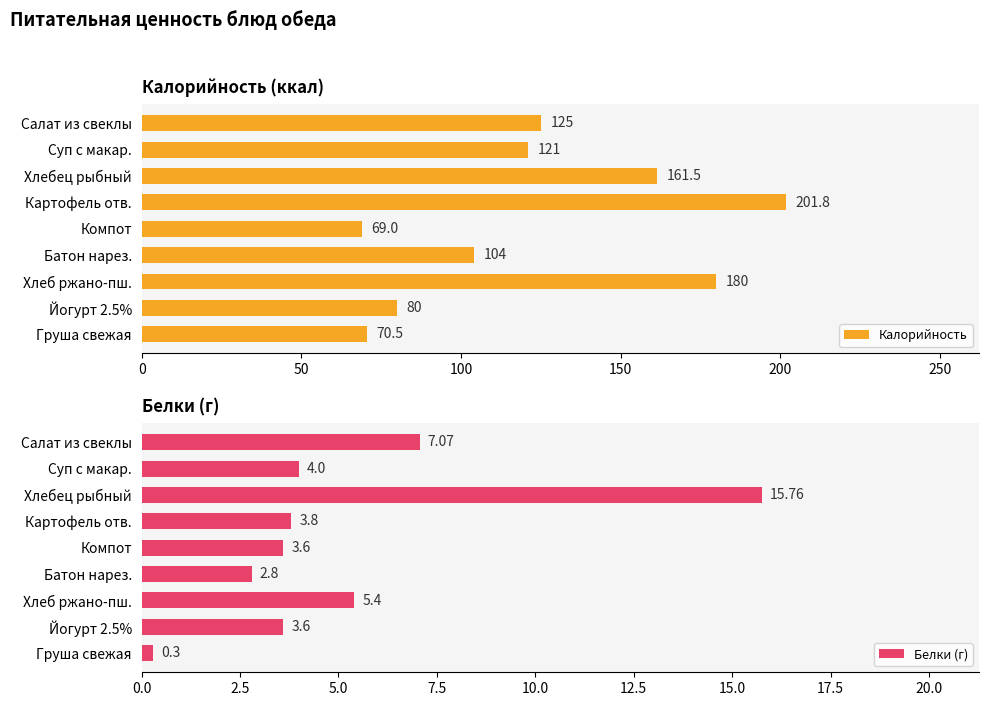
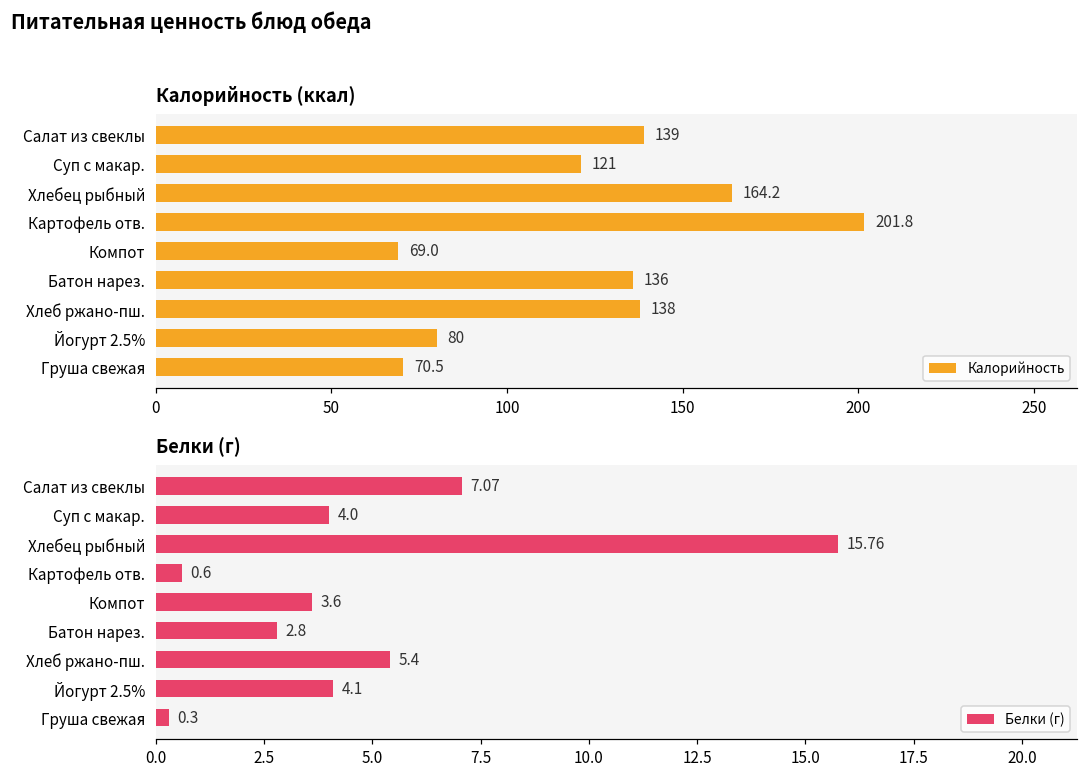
Калорийность (ккал), Салат из свеклы: 125 -> 139
Калорийность (ккал), Хлебец рыбный: 161.5 -> 164.2
Калорийность (ккал), Батон нарез.: 104 -> 136
Калорийность (ккал), Хлеб ржано-пш.: 180 -> 138
Белки (г), Картофель отв.: 3.8 -> 0.6
Белки (г), Йогурт 2.5%: 3.6 -> 4.1
